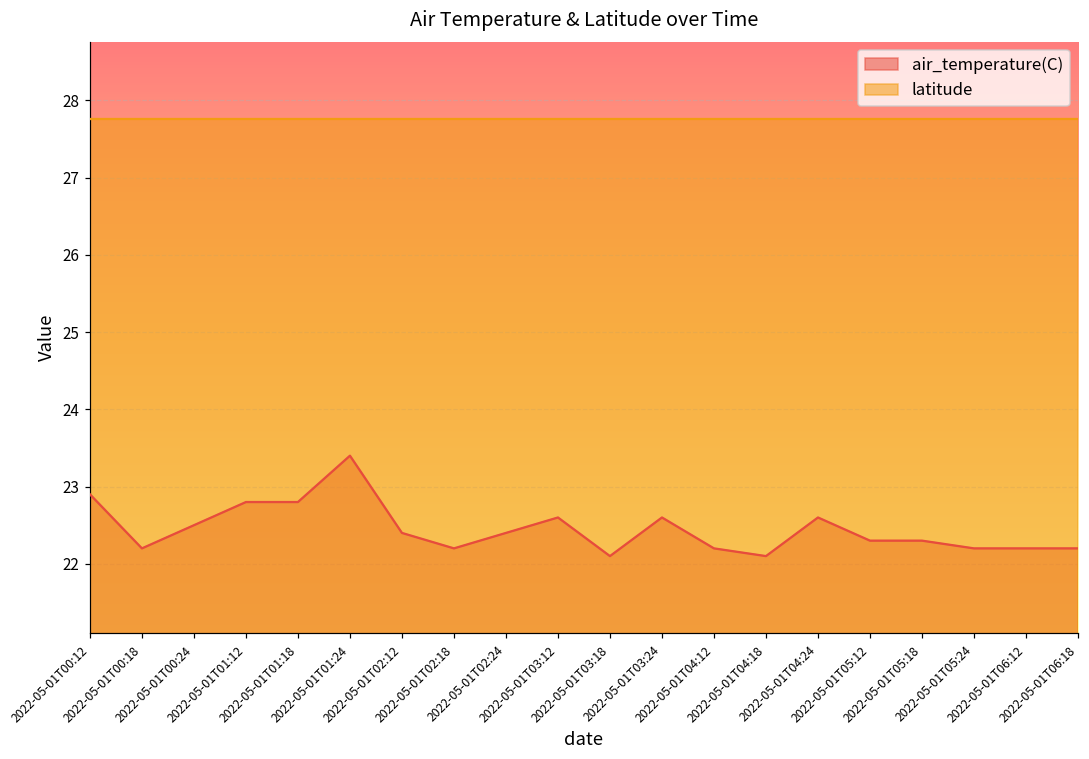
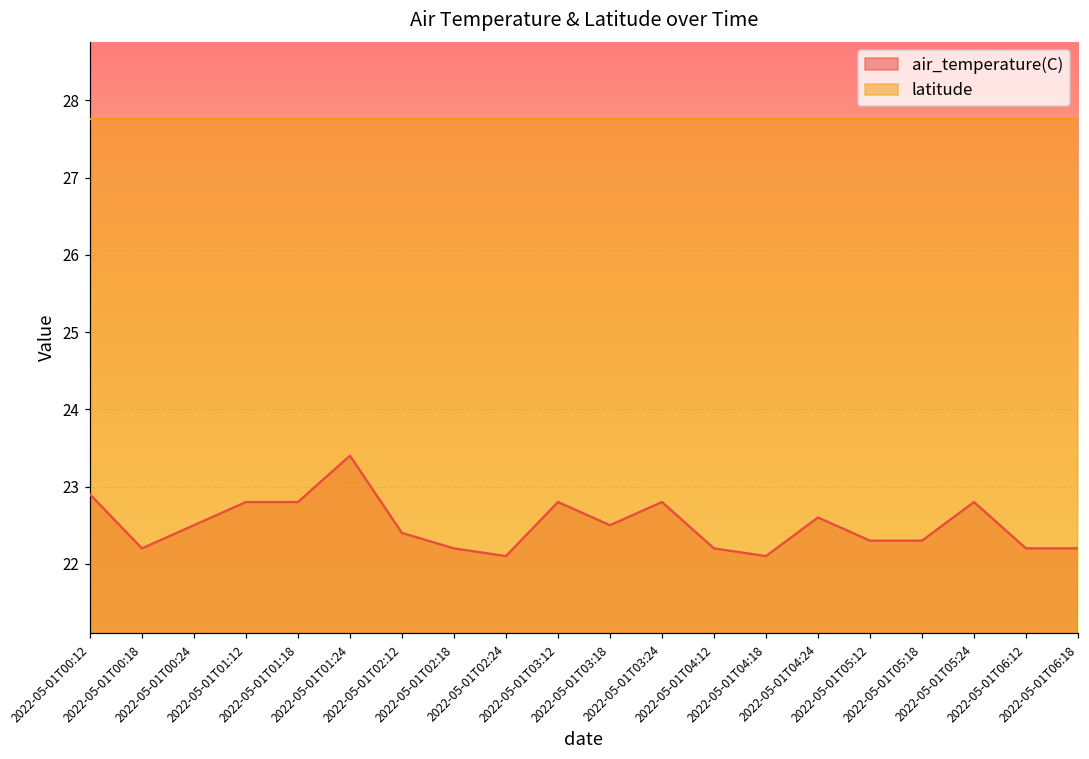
air_temperature(C), 2022-05-01T02:24: 22.4 -> 22.1
air_temperature(C), 2022-05-01T03:12: 22.6 -> 22.8
air_temperature(C), 2022-05-01T03:18: 22.1 -> 22.5
air_temperature(C), 2022-05-01T03:24: 22.6 -> 22.8
air_temperature(C), 2022-05-01T05:24: 22.2 -> 22.8
